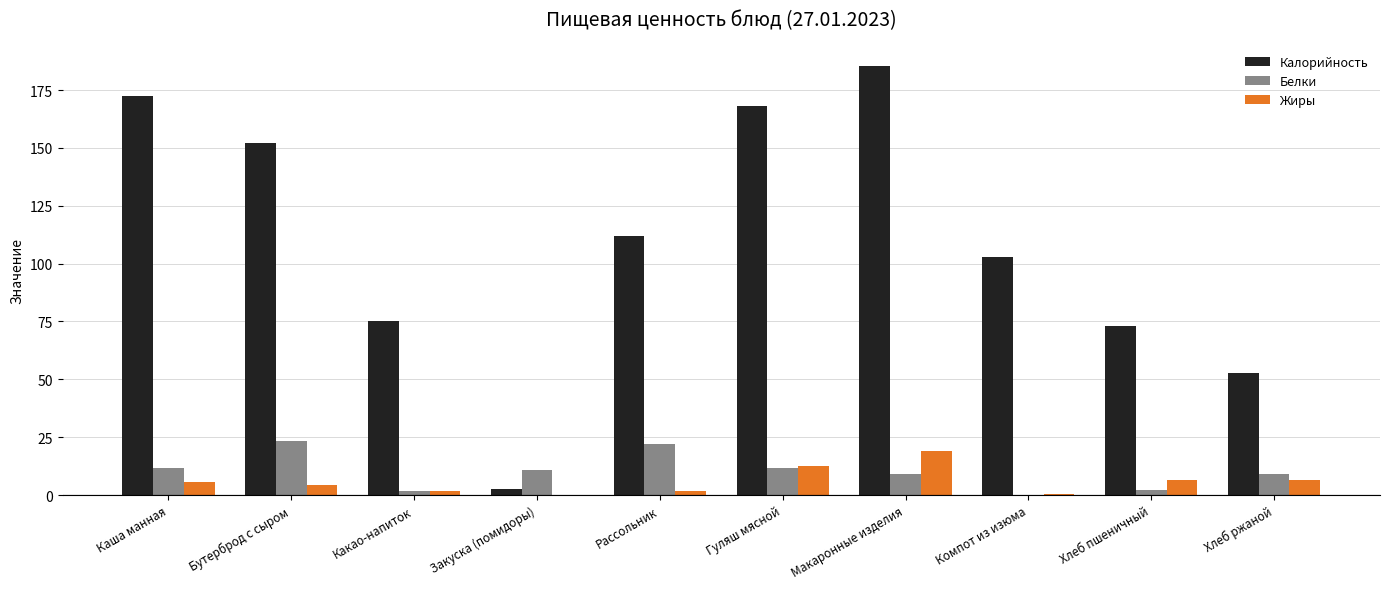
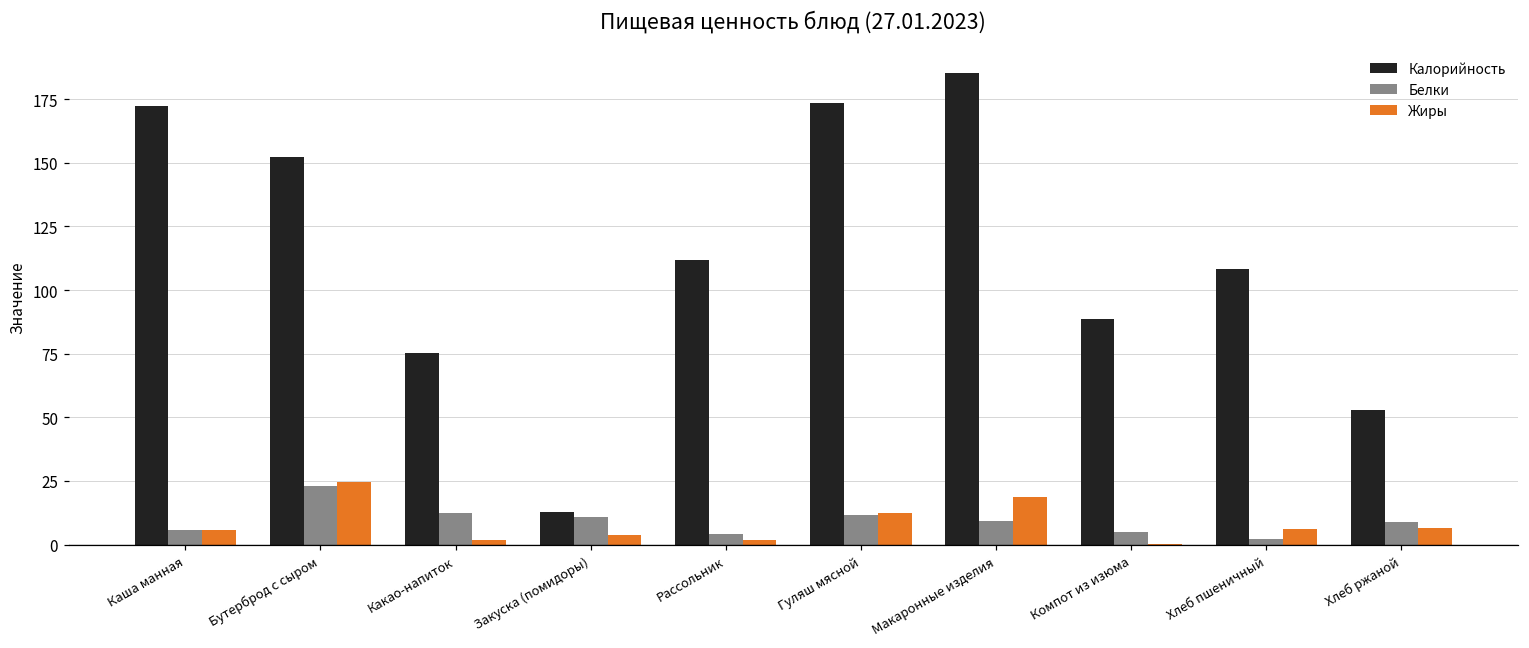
Белки, Каша манная: 12 -> 6
Жиры, Бутерброд с сыром: 4 -> 25
Белки, Какао-напиток: 2 -> 12
Калорийность, Закуска (помидоры): 3 -> 13
Жиры, Закуска (помидоры): 0 -> 4
Белки, Рассольник: 22 -> 4
Калорийность, Гуляш мясной: 168 -> 173
Калорийность, Компот из изюма: 103 -> 89
Белки, Компот из изюма: 0 -> 5
Калорийность, Хлеб пшеничный: 73 -> 108
